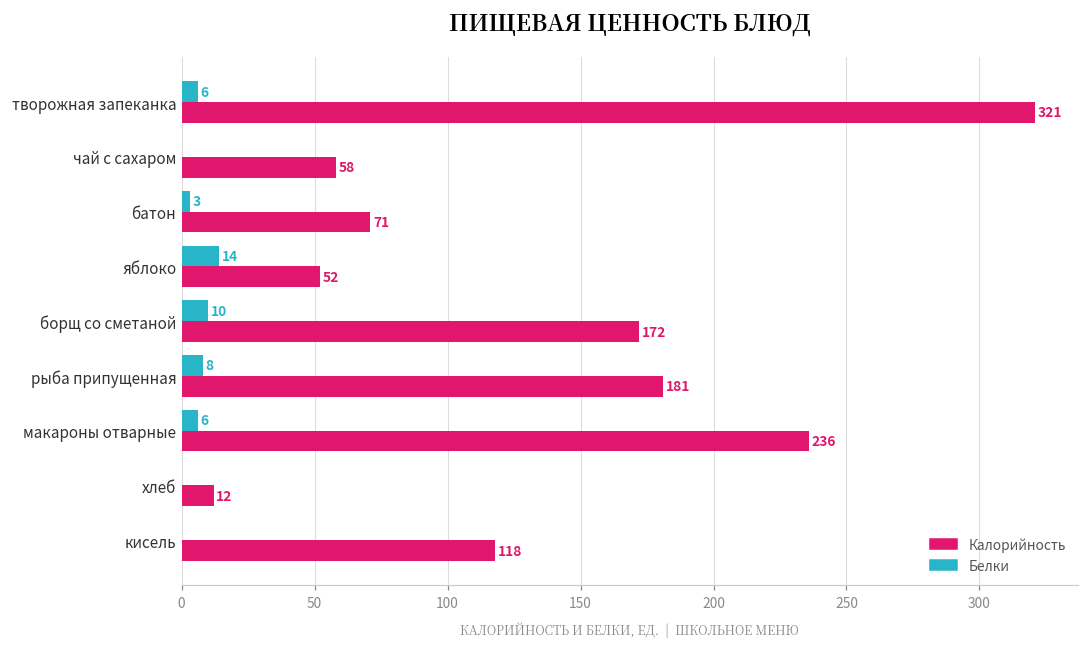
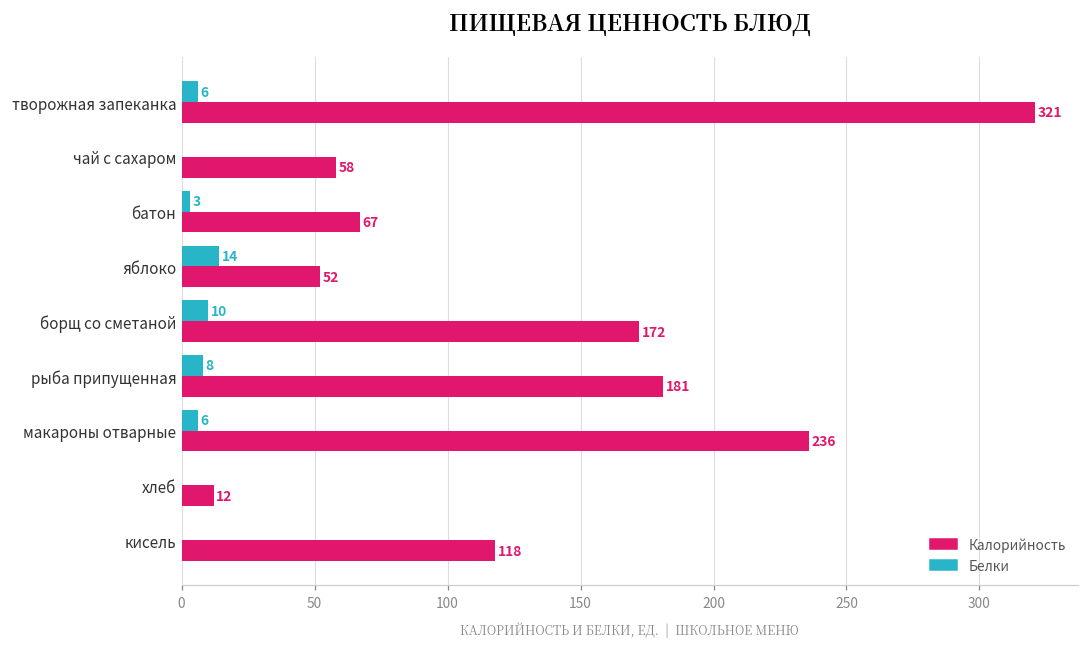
Калорийность, батон: 71 -> 67
